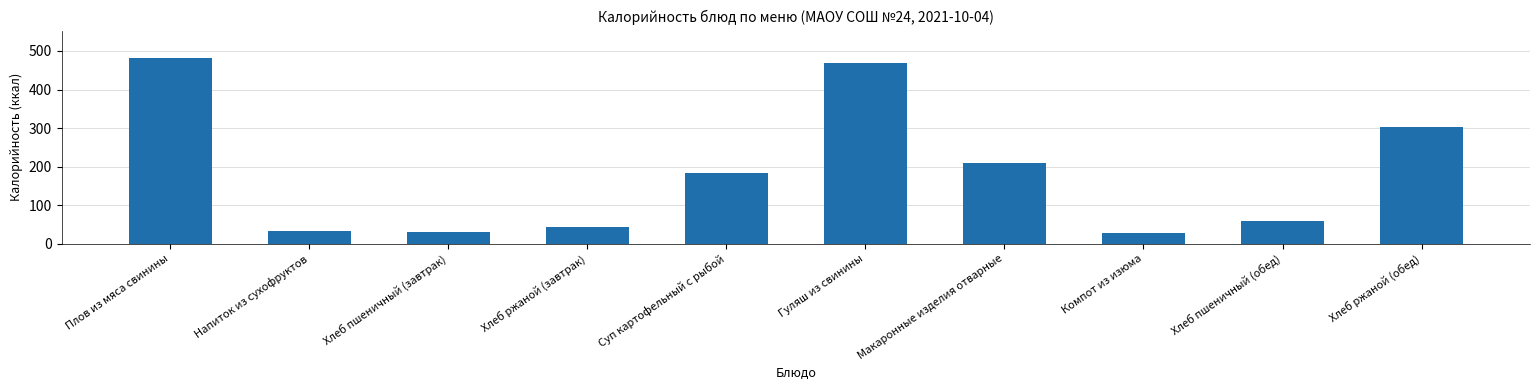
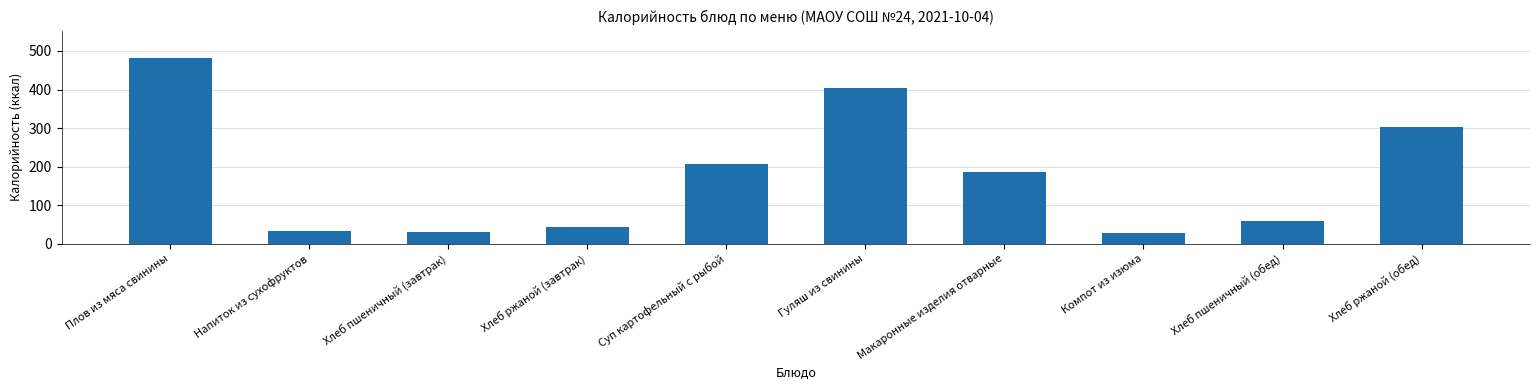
Суп картофельный с рыбой: 180 -> 210
Гуляш из свинины: 470 -> 400
Макаронные изделия отварные: 210 -> 190
